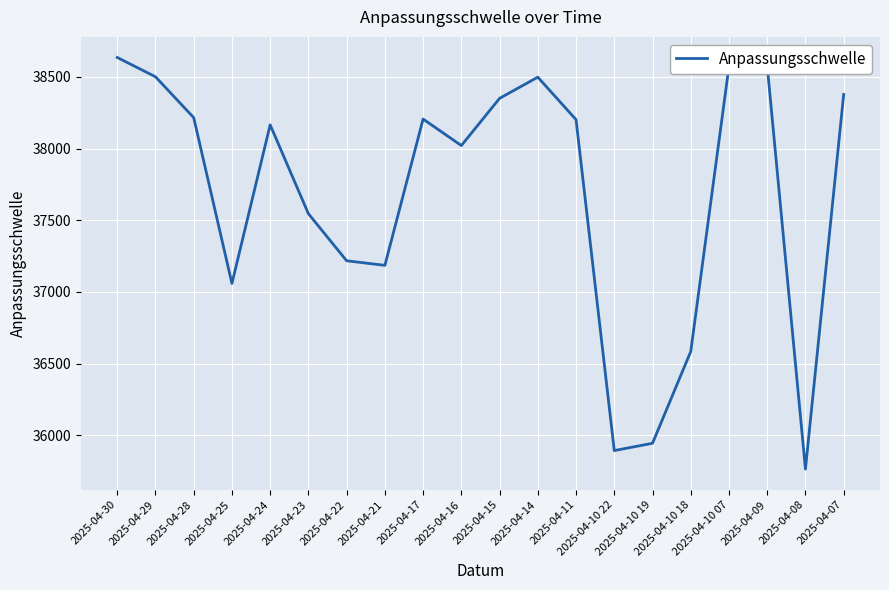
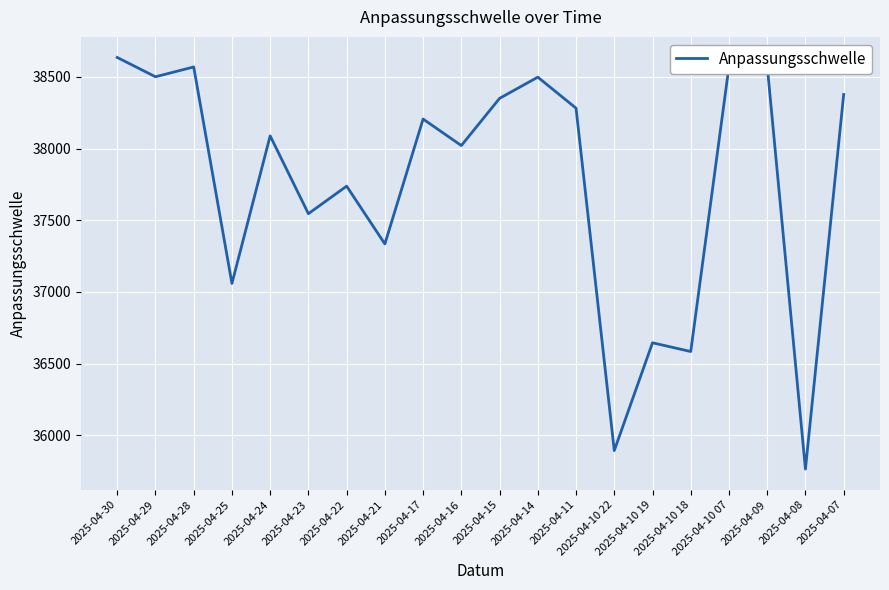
2025-04-28: 38220 -> 38570
2025-04-24: 38170 -> 38090
2025-04-22: 37220 -> 37740
2025-04-21: 37190 -> 37330
2025-04-11: 38200 -> 38280
2025-04-10 19: 35940 -> 36640
